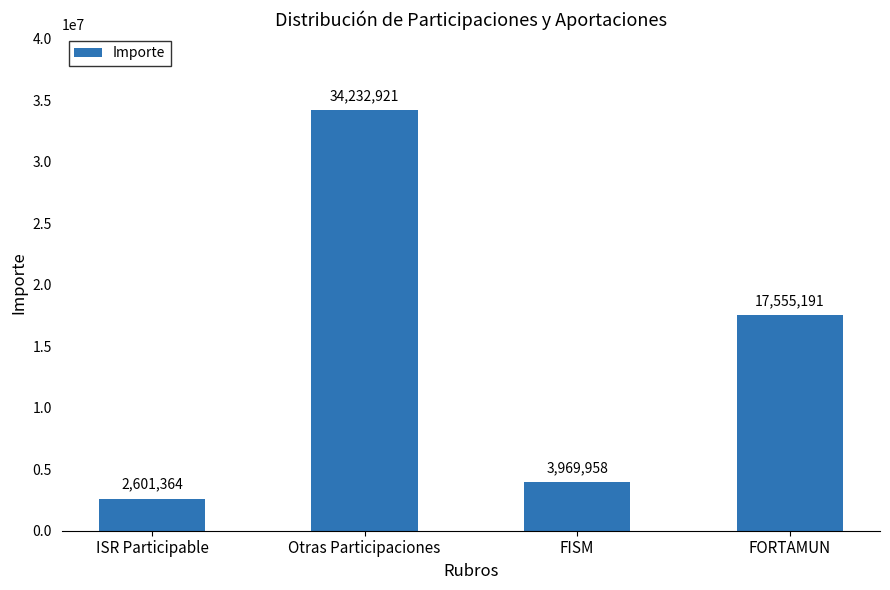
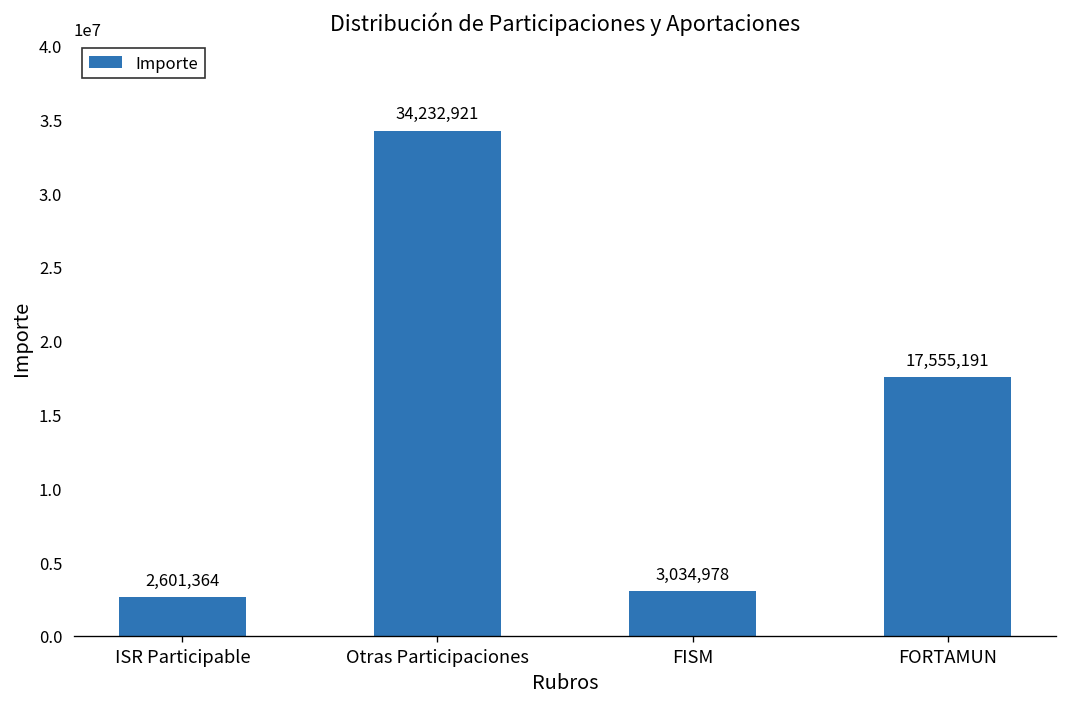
FISM: 3,969,958 -> 3,034,978
